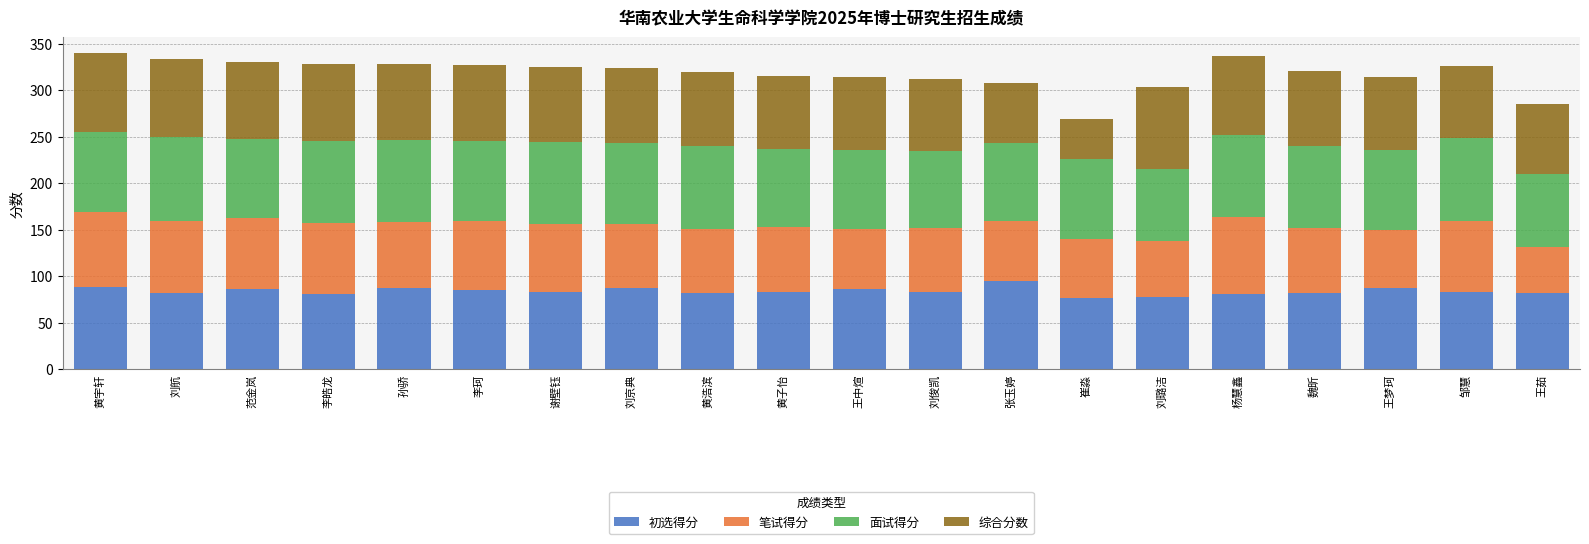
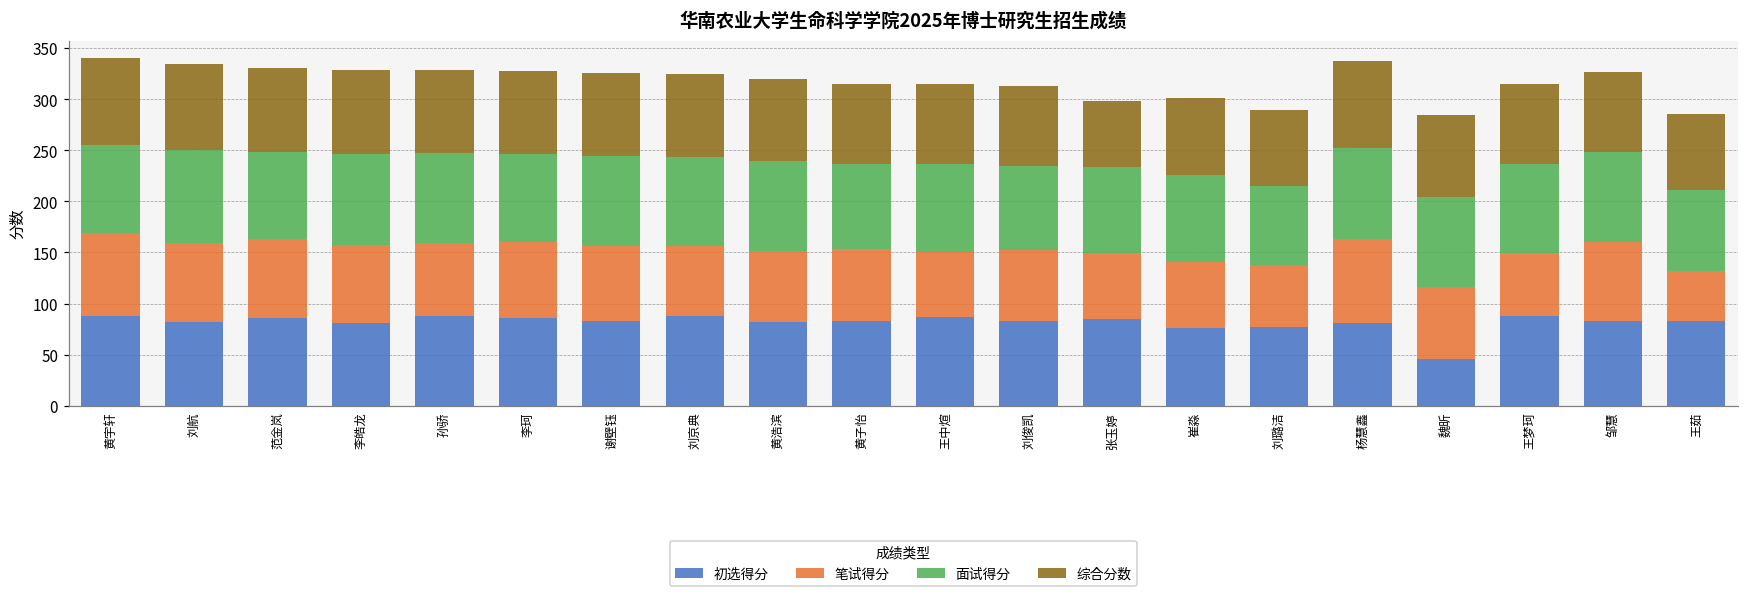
初选得分, 张玉婷: 90 -> 80
综合分数, 崔淼: 40 -> 80
综合分数, 刘璐洁: 90 -> 70
初选得分, 魏昕: 80 -> 50
